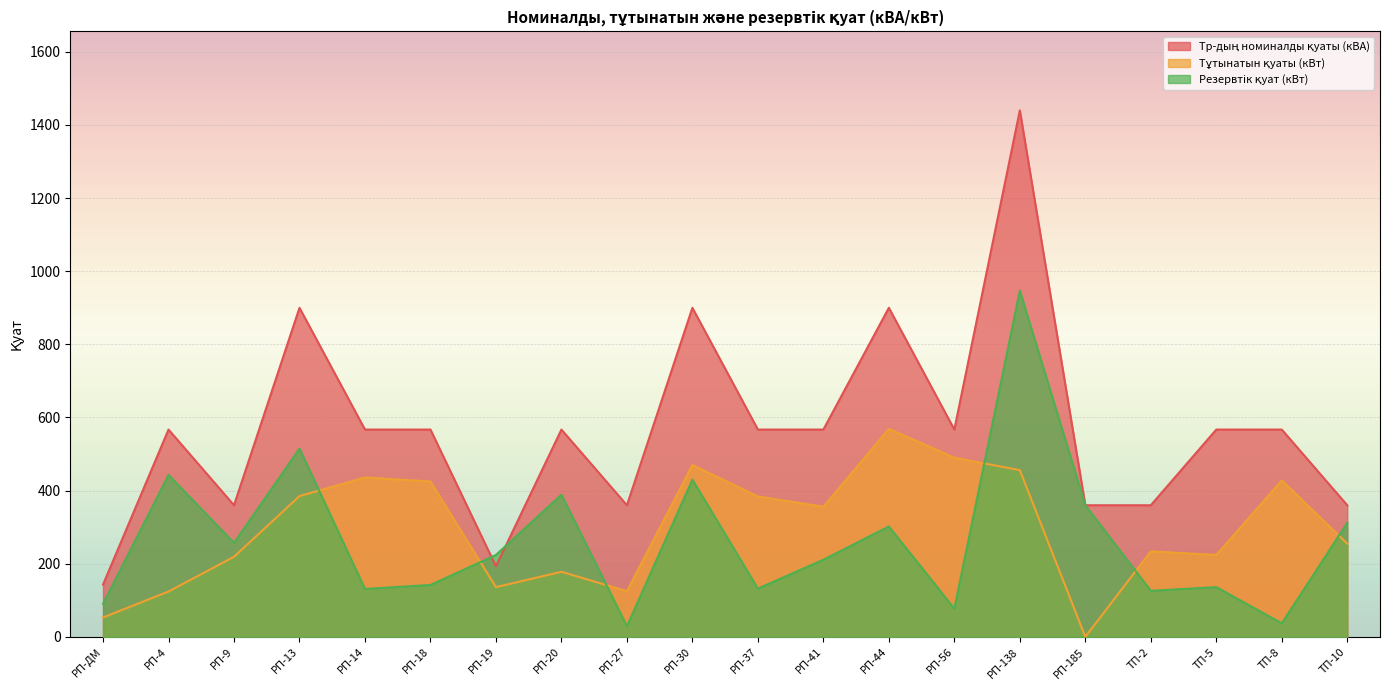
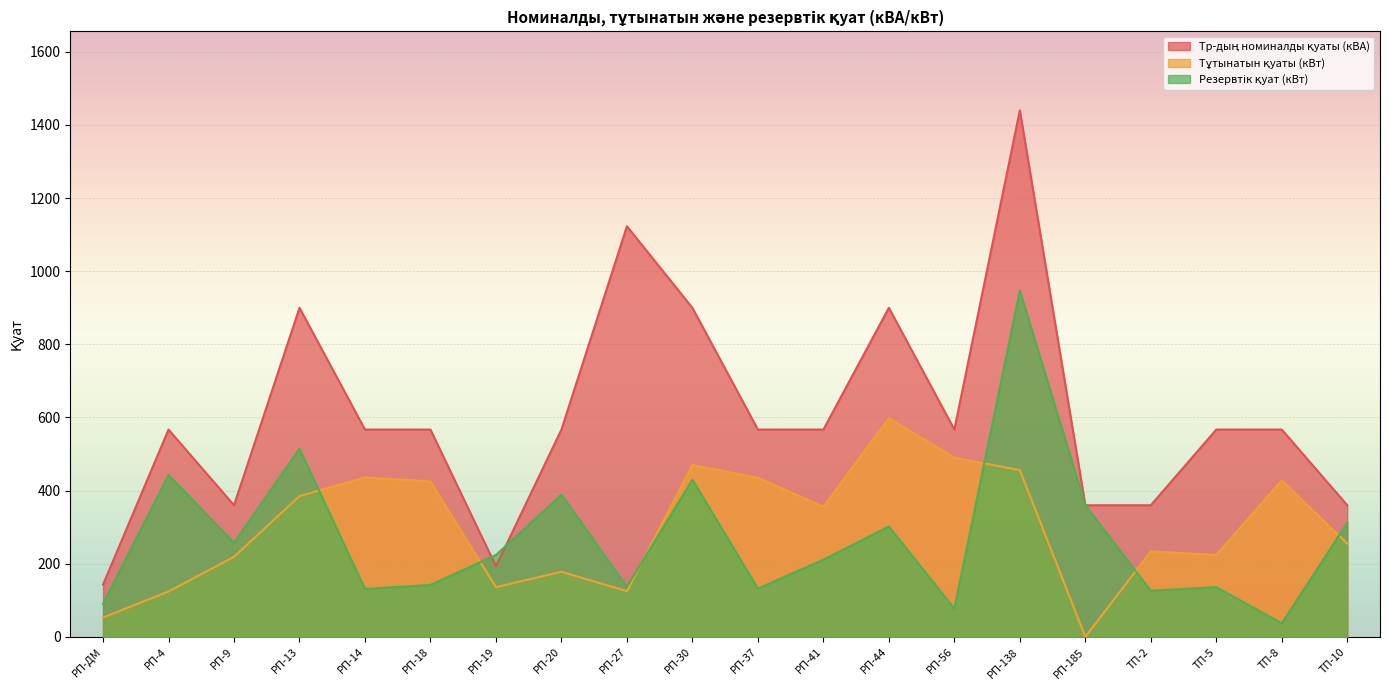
Тр-дың номиналды қуаты (кВА), РП-27: 360 -> 1120
Резервтік қуат (кВт), РП-27: 30 -> 140
Тұтынатын қуаты (кВт), РП-37: 380 -> 440
Тұтынатын қуаты (кВт), РП-44: 570 -> 600
